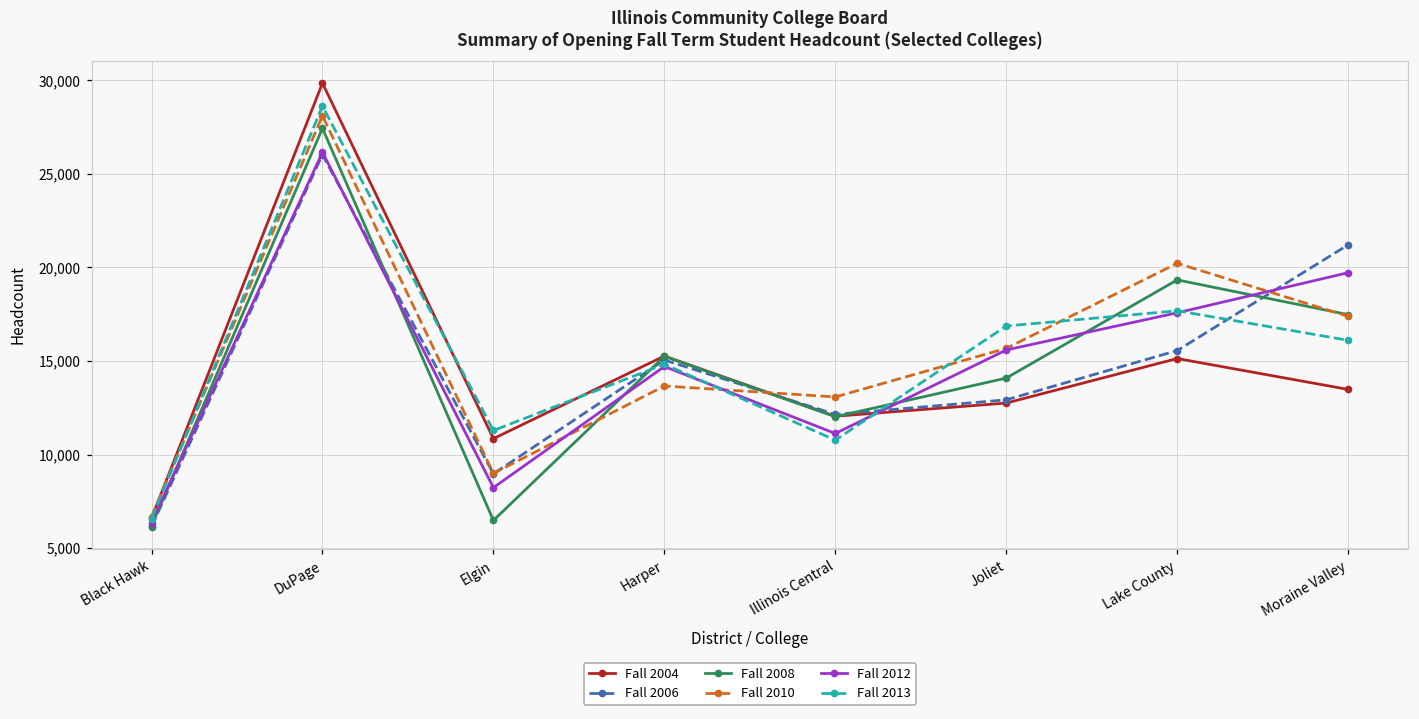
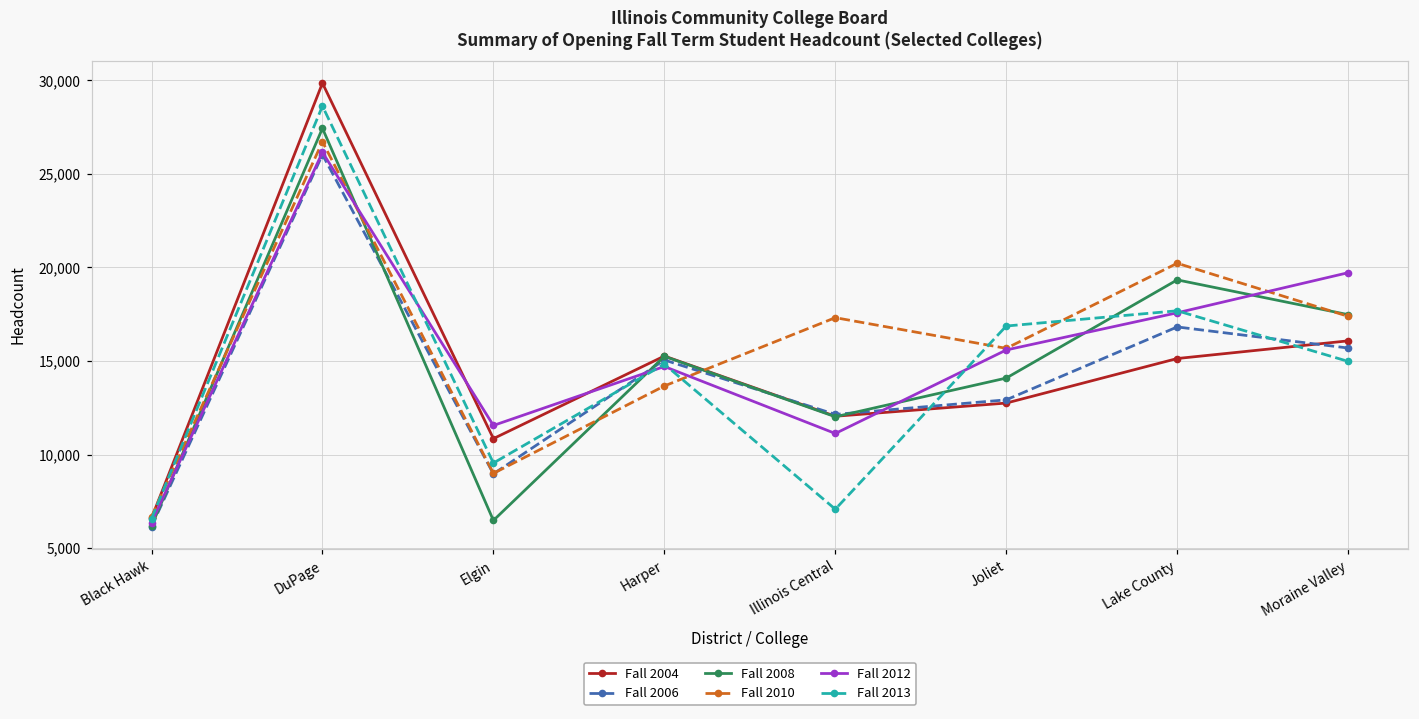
Fall 2010, DuPage: 28,100 -> 26,700
Fall 2012, Elgin: 8,200 -> 11,600
Fall 2013, Elgin: 11,300 -> 9,500
Fall 2010, Illinois Central: 13,100 -> 17,300
Fall 2013, Illinois Central: 10,800 -> 7,100
Fall 2006, Lake County: 15,600 -> 16,800
Fall 2004, Moraine Valley: 13,500 -> 16,100
Fall 2006, Moraine Valley: 21,200 -> 15,700
Fall 2013, Moraine Valley: 16,100 -> 15,000
